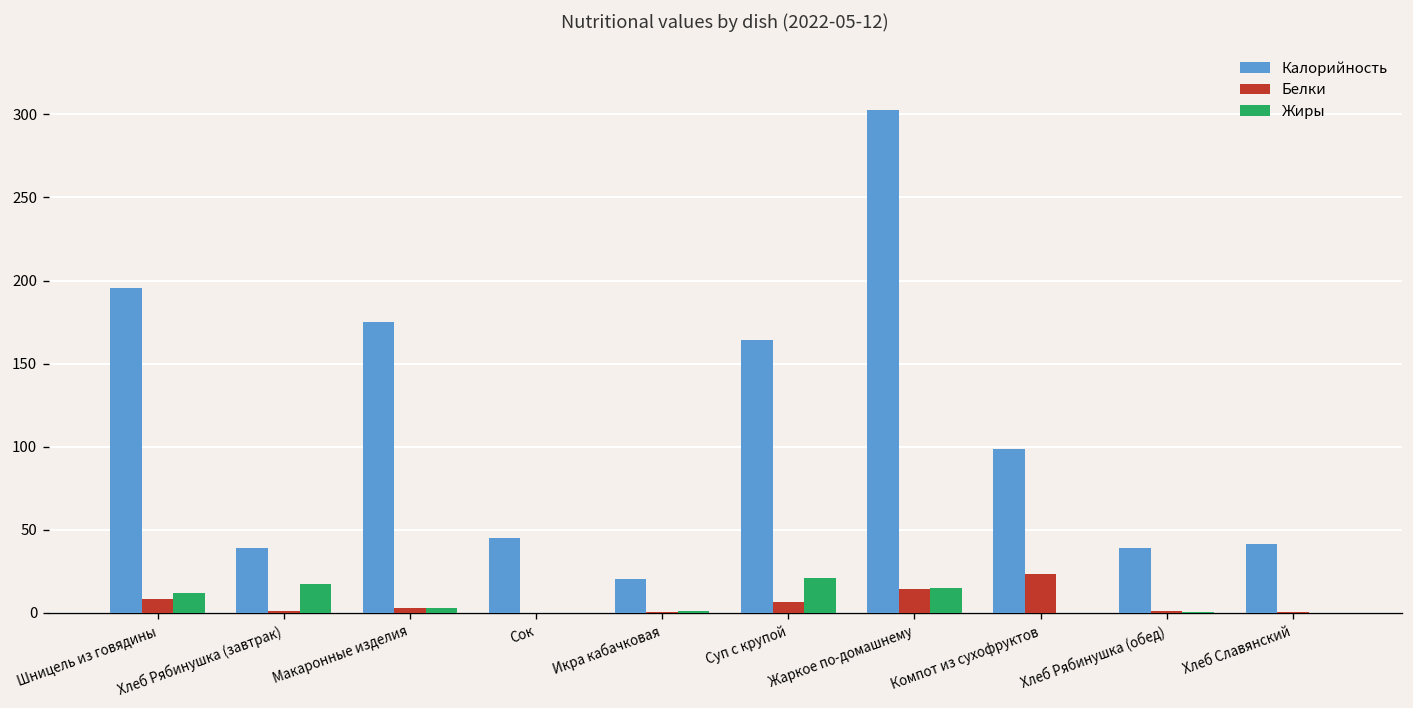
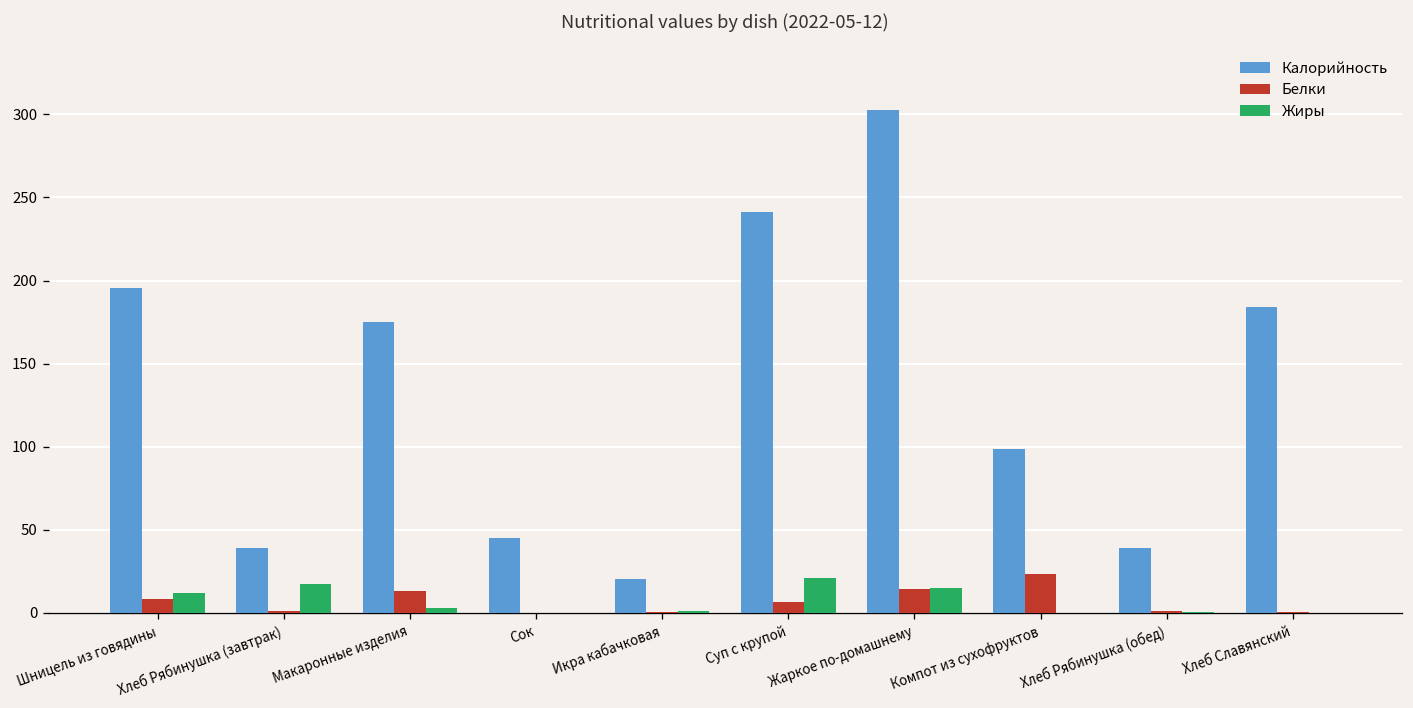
Белки, Макаронные изделия: 3 -> 14
Калорийность, Суп с крупой: 164 -> 241
Калорийность, Хлеб Славянский: 41 -> 184
